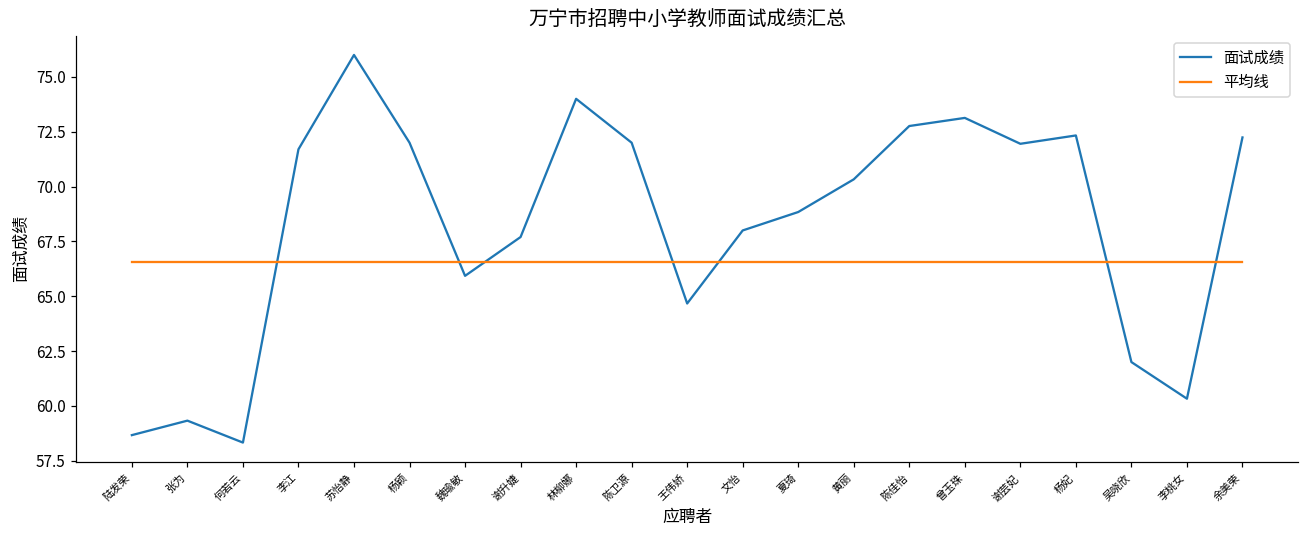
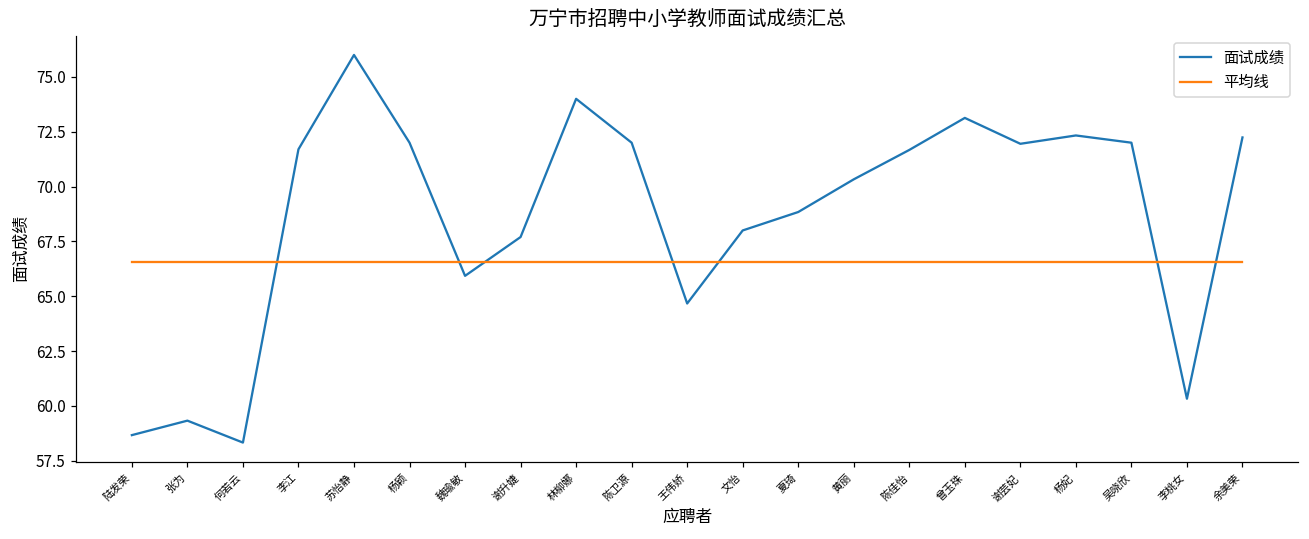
面试成绩, 陈佳怡: 72.8 -> 71.7
面试成绩, 吴晓欣: 62 -> 72
